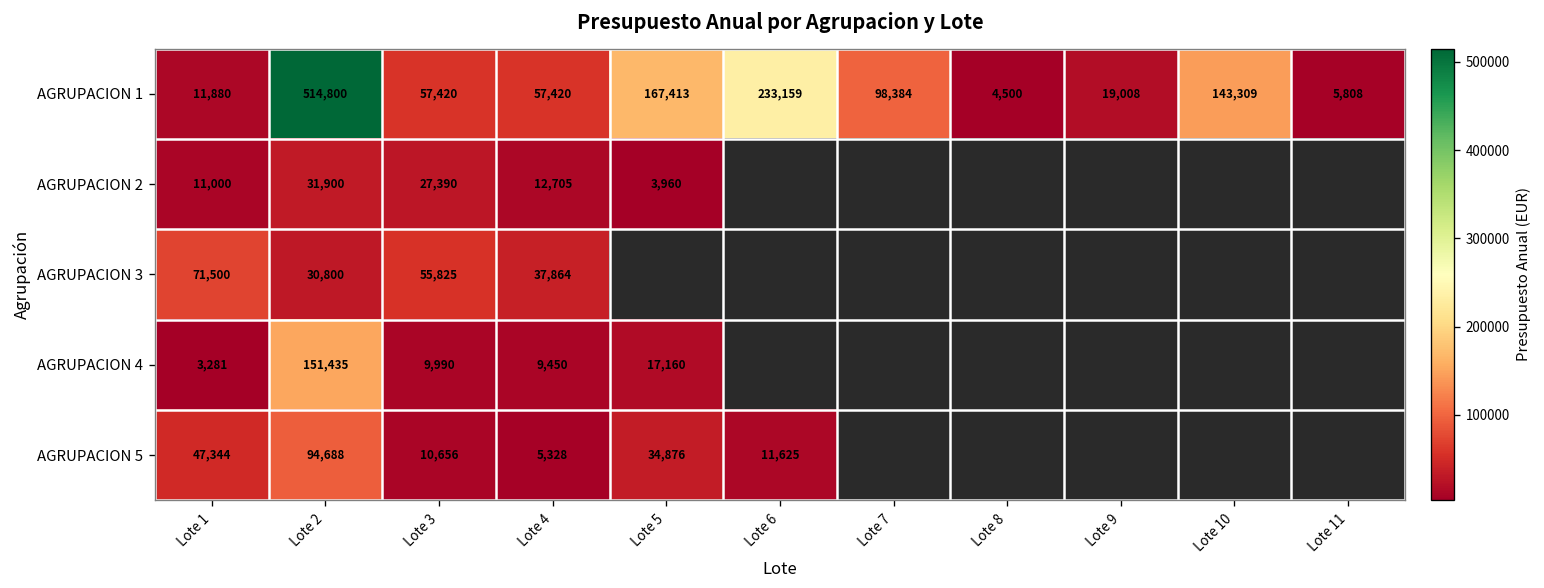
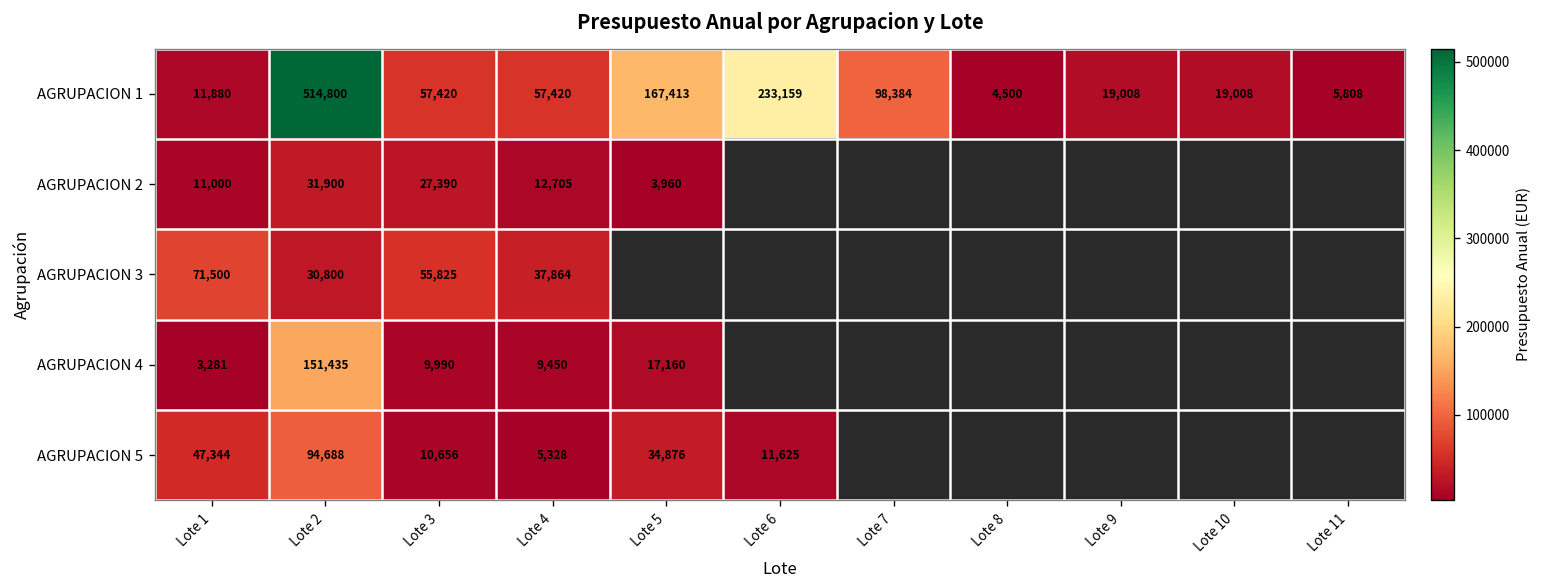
AGRUPACION 1, Lote 10: 143,309 -> 19,008
